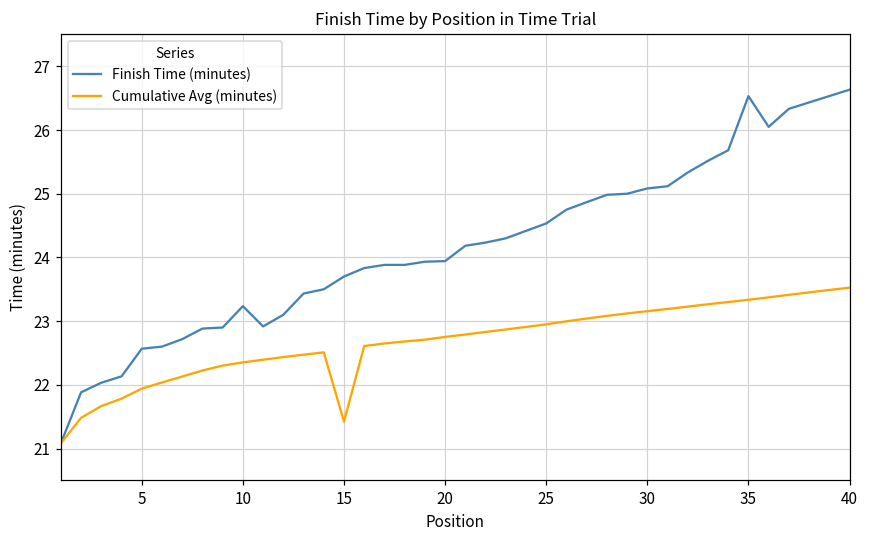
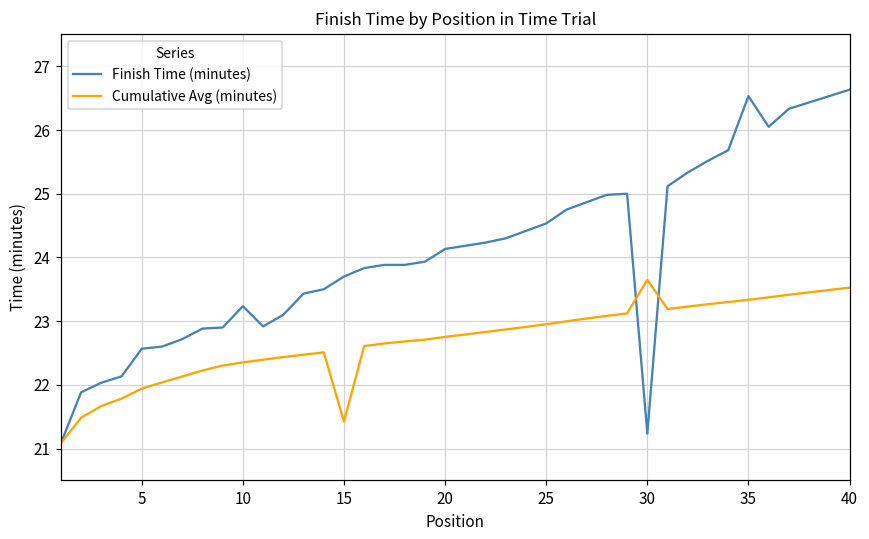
Finish Time (minutes), 20: 23.9 -> 24.1
Finish Time (minutes), 30: 25.1 -> 21.2
Cumulative Avg (minutes), 30: 23.2 -> 23.6
